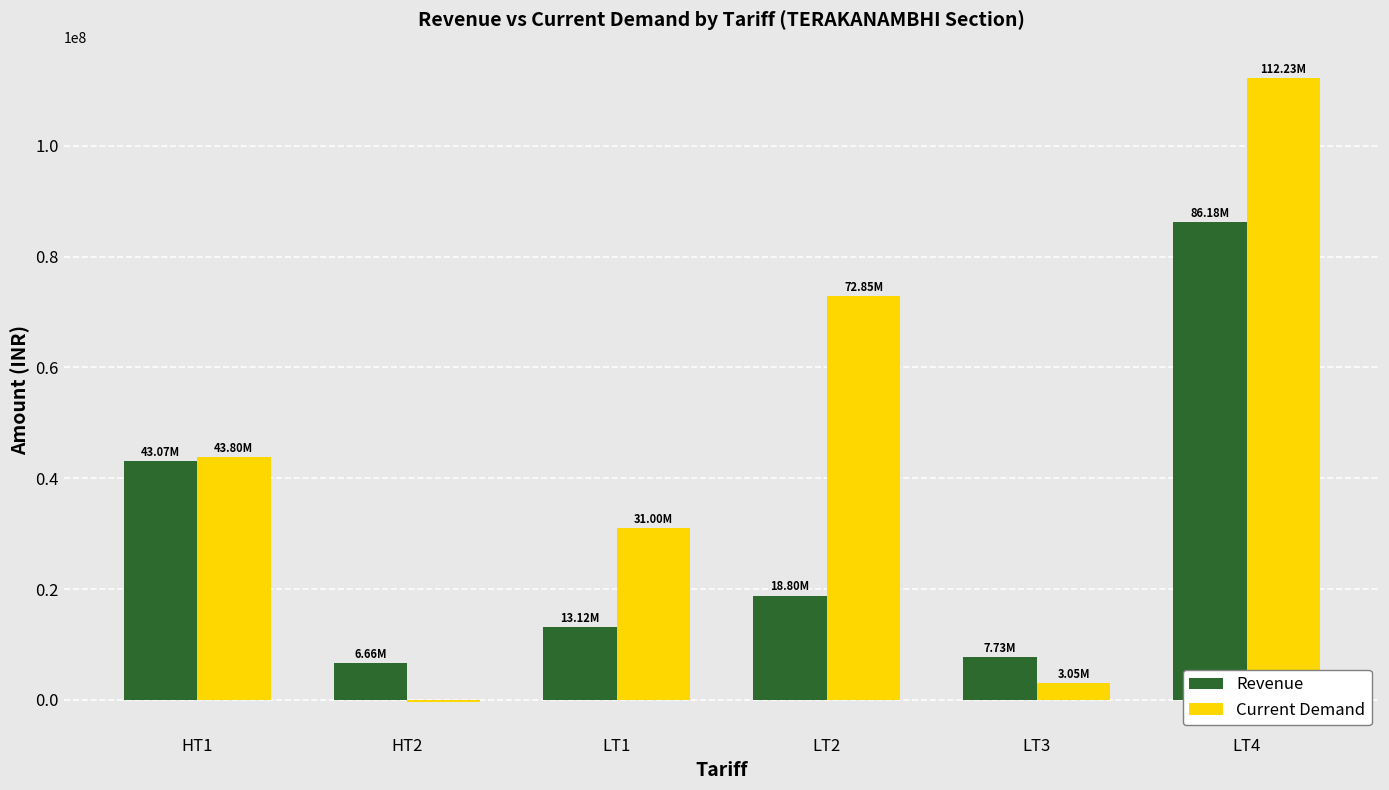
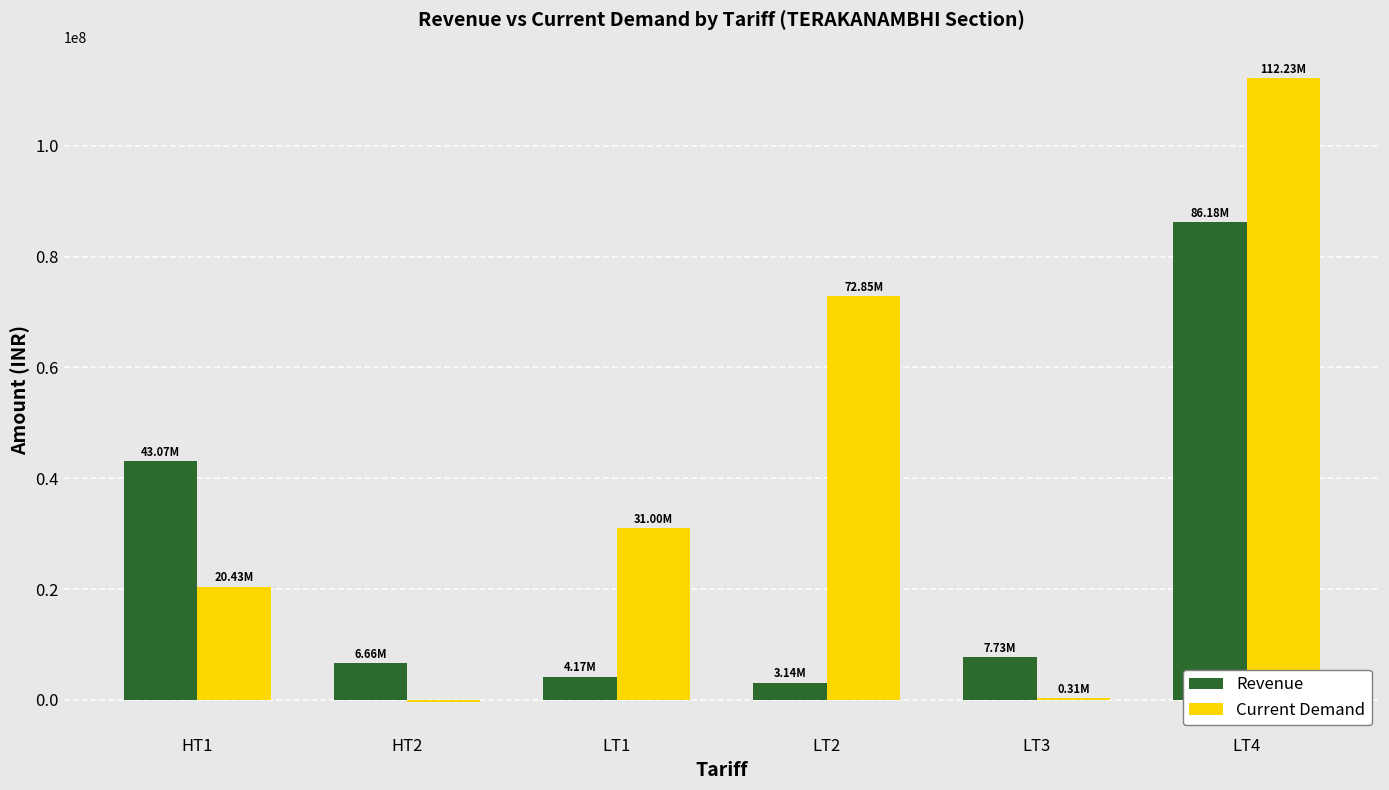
Current Demand, HT1: 43.80M -> 20.43M
Revenue, LT1: 13.12M -> 4.17M
Revenue, LT2: 18.80M -> 3.14M
Current Demand, LT3: 3.05M -> 0.31M
